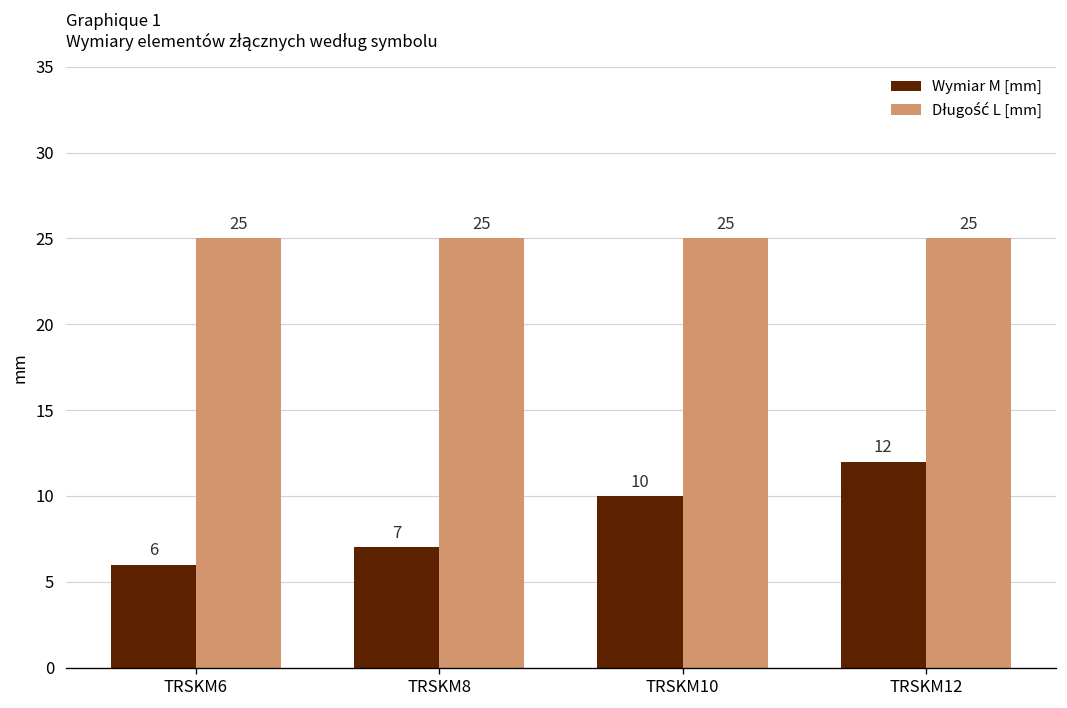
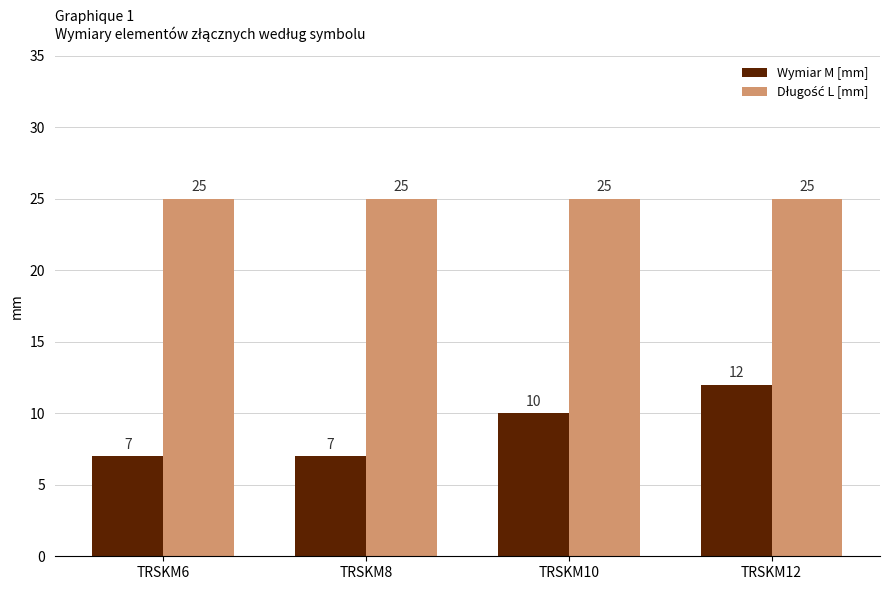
Wymiar M [mm], TRSKM6: 6 -> 7
